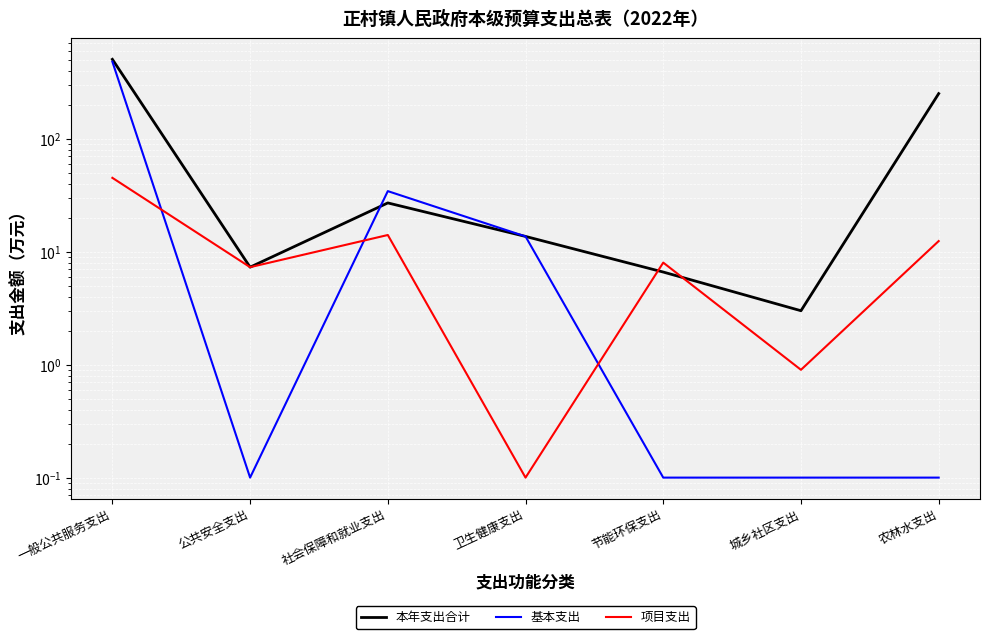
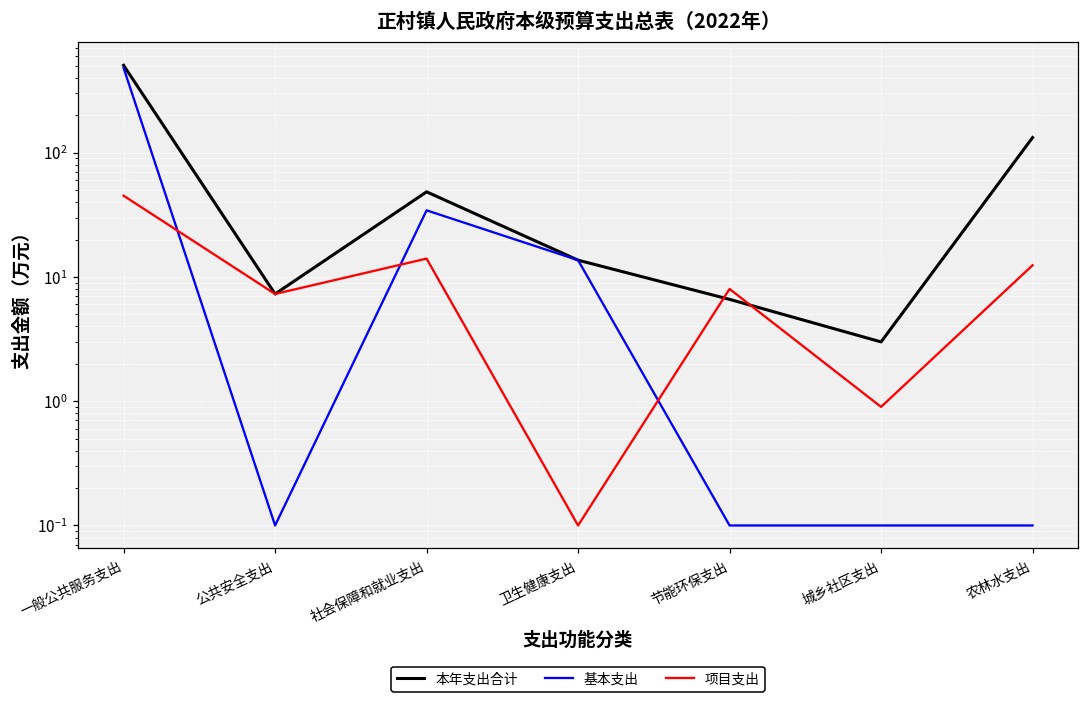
本年支出合计, 社会保障和就业支出: 27 -> 48
本年支出合计, 农林水支出: 250 -> 130
